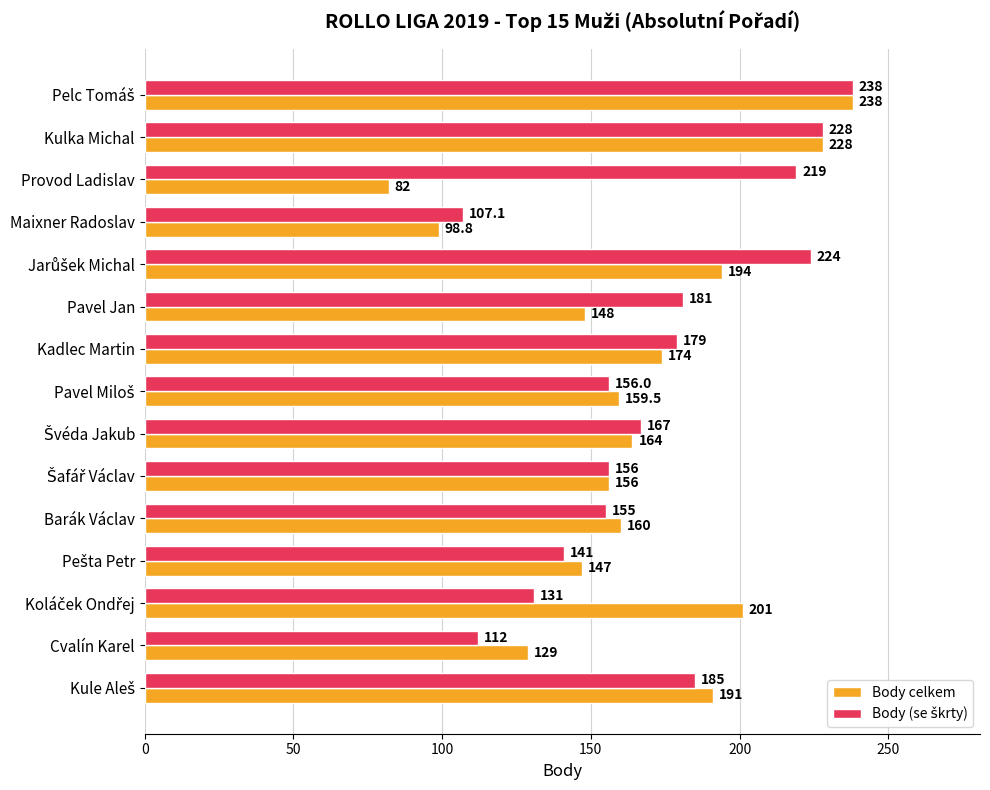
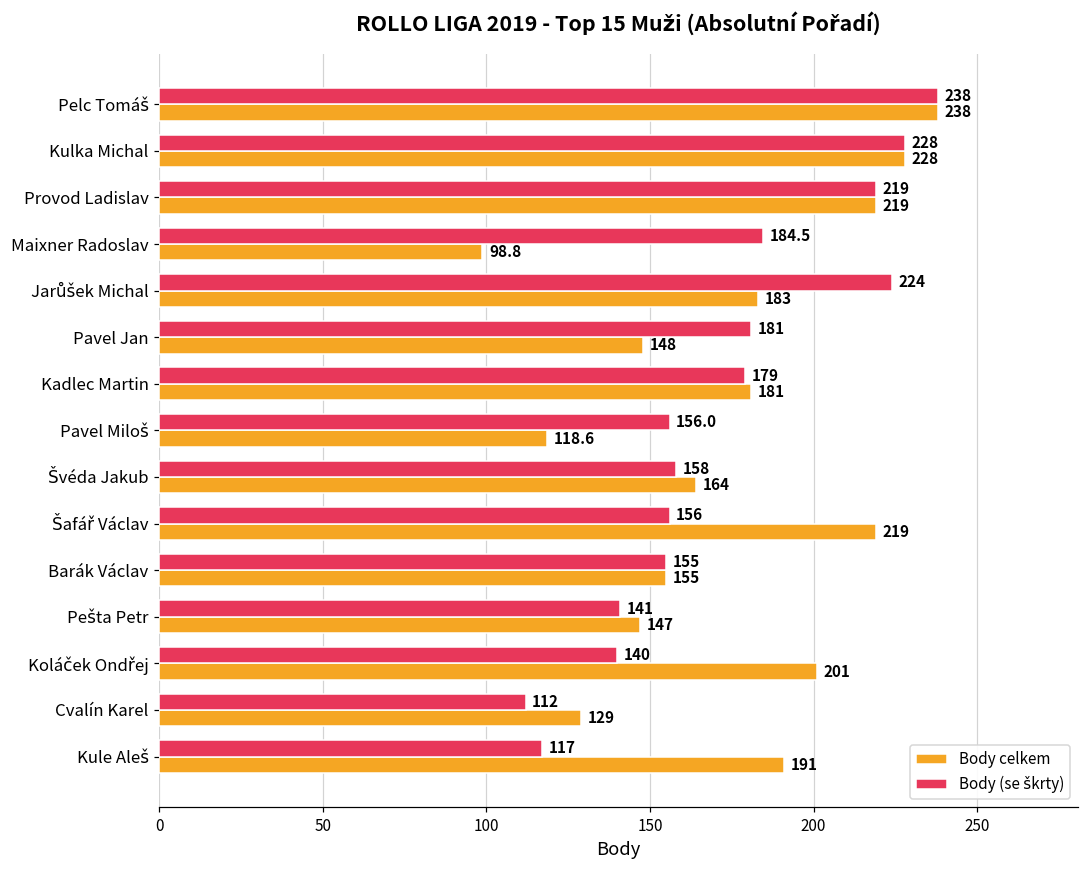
Body celkem, Provod Ladislav: 82 -> 219
Body (se škrty), Maixner Radoslav: 107.1 -> 184.5
Body celkem, Jarůšek Michal: 194 -> 183
Body celkem, Kadlec Martin: 174 -> 181
Body celkem, Pavel Miloš: 159.5 -> 118.6
Body (se škrty), Švéda Jakub: 167 -> 158
Body celkem, Šafář Václav: 156 -> 219
Body celkem, Barák Václav: 160 -> 155
Body (se škrty), Koláček Ondřej: 131 -> 140
Body (se škrty), Kule Aleš: 185 -> 117
